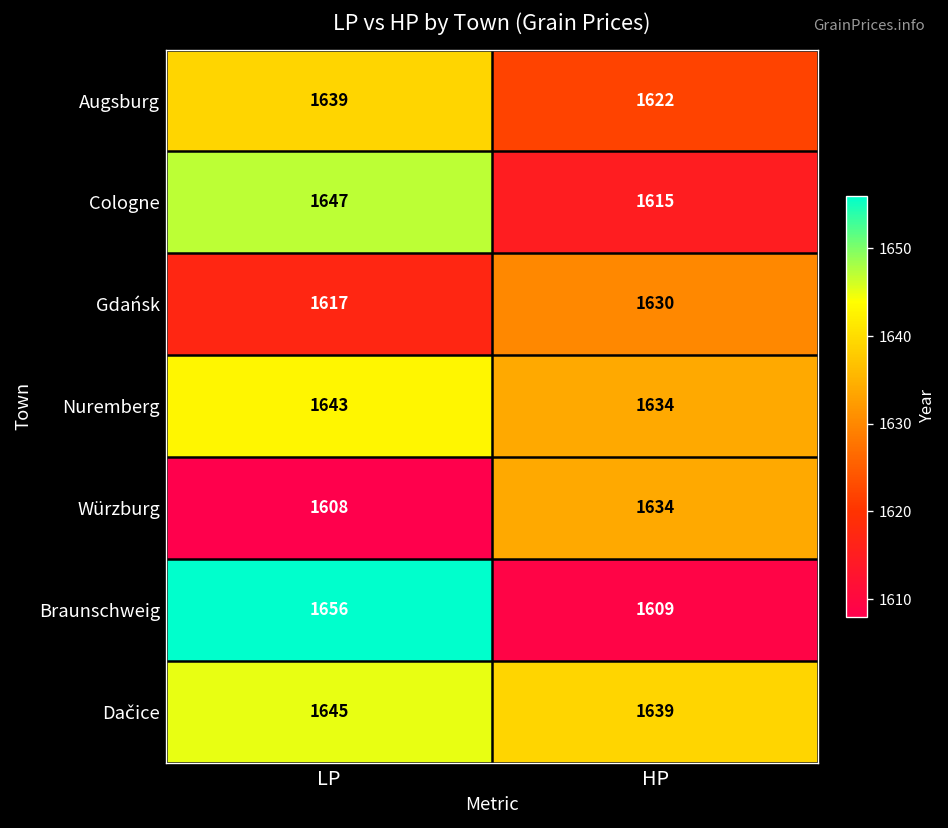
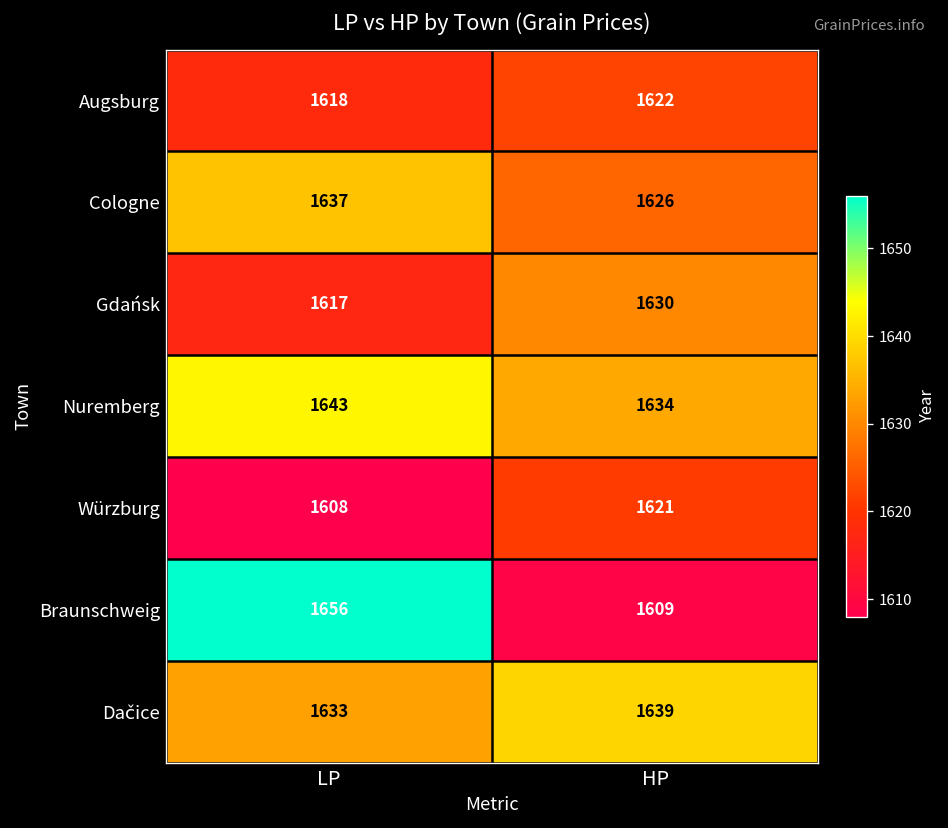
Augsburg, LP: 1639 -> 1618
Cologne, LP: 1647 -> 1637
Cologne, HP: 1615 -> 1626
Würzburg, HP: 1634 -> 1621
Dačice, LP: 1645 -> 1633
